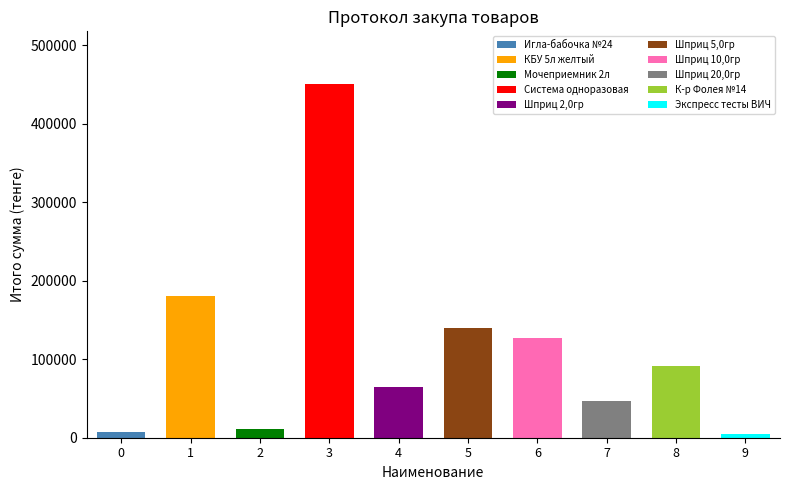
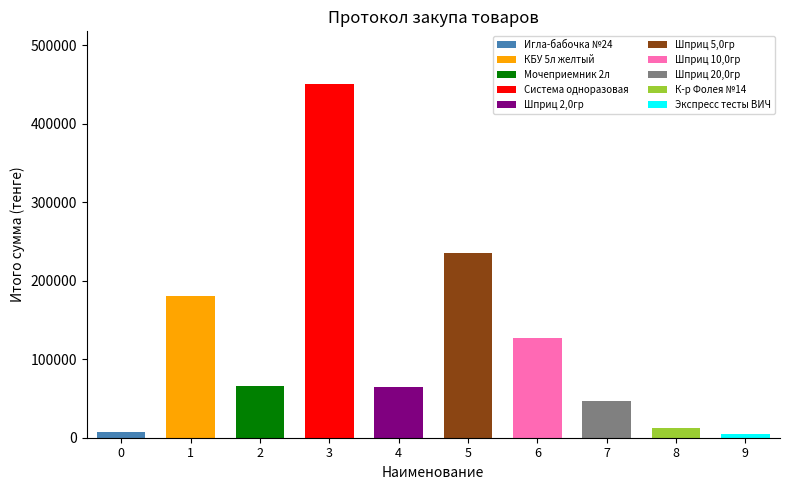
2: 10000 -> 70000
5: 140000 -> 240000
8: 90000 -> 10000
